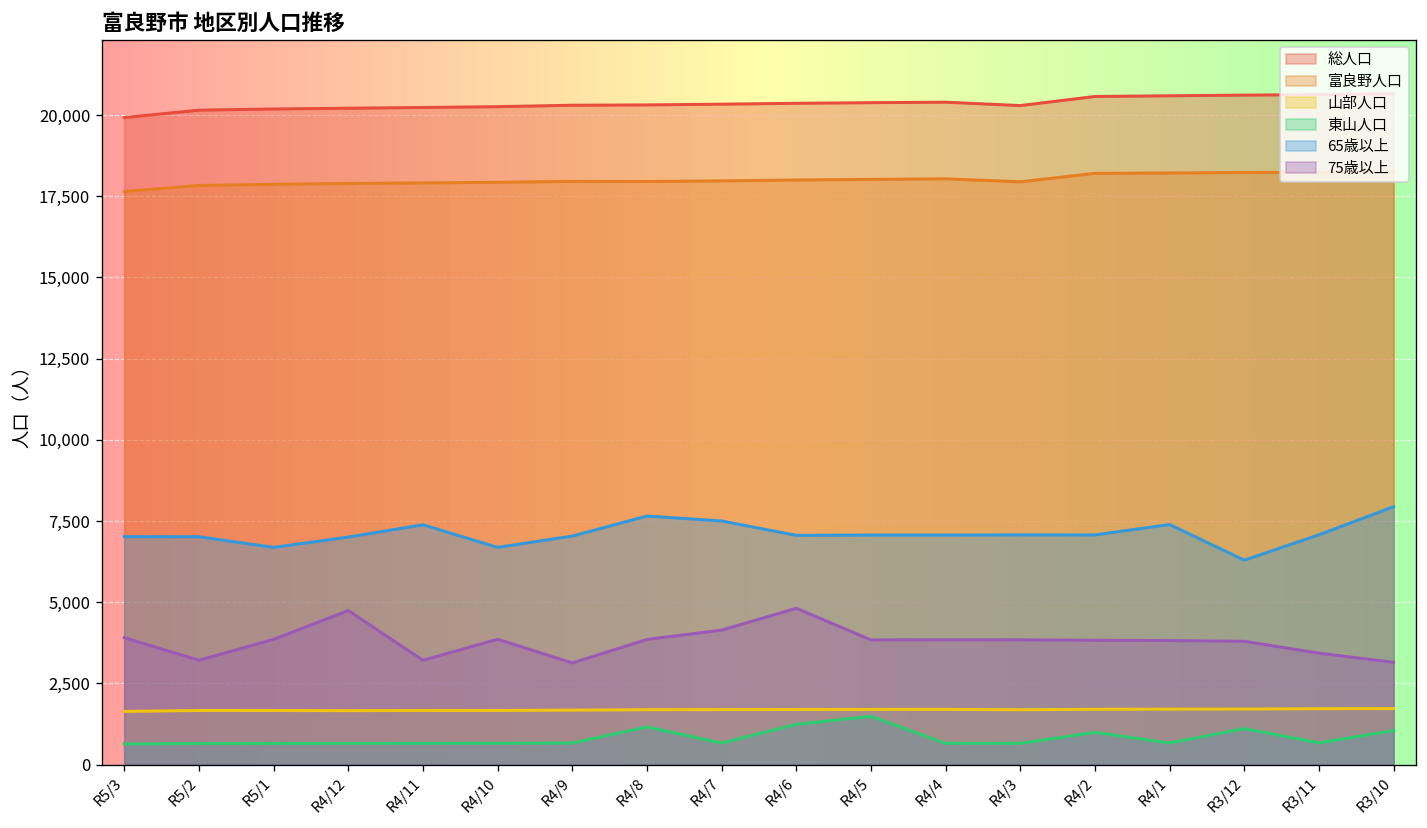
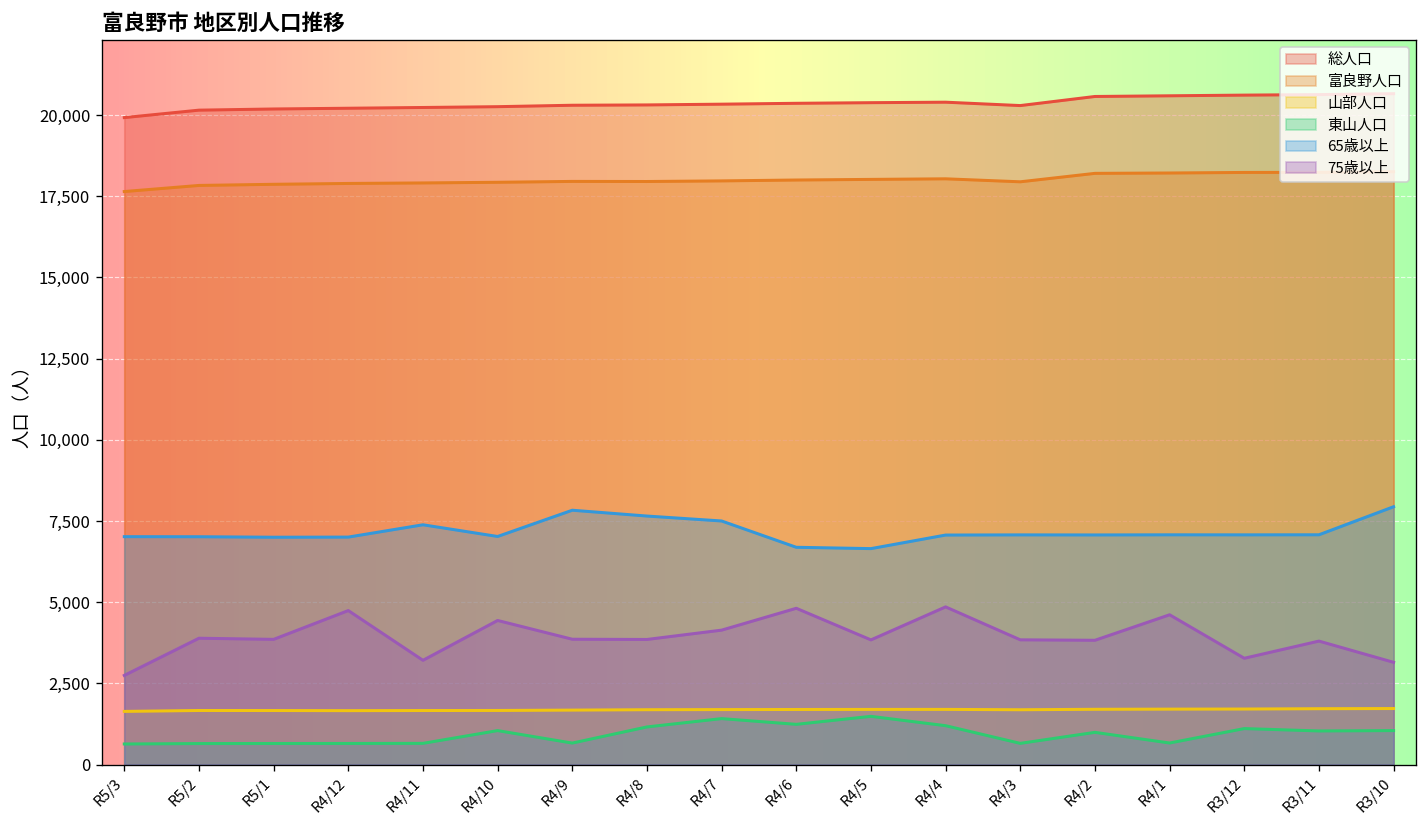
75歳以上, R5/3: 3,900 -> 2,700
75歳以上, R5/2: 3,200 -> 3,900
65歳以上, R5/1: 6,700 -> 7,000
東山人口, R4/10: 700 -> 1,000
65歳以上, R4/10: 6,700 -> 7,000
75歳以上, R4/10: 3,900 -> 4,400
65歳以上, R4/9: 7,000 -> 7,800
75歳以上, R4/9: 3,100 -> 3,900
東山人口, R4/7: 700 -> 1,400
65歳以上, R4/6: 7,100 -> 6,700
65歳以上, R4/5: 7,100 -> 6,700
東山人口, R4/4: 700 -> 1,200
75歳以上, R4/4: 3,800 -> 4,900
65歳以上, R4/1: 7,400 -> 7,100
75歳以上, R4/1: 3,800 -> 4,600
65歳以上, R3/12: 6,300 -> 7,100
75歳以上, R3/12: 3,800 -> 3,300
東山人口, R3/11: 700 -> 1,000
75歳以上, R3/11: 3,400 -> 3,800
